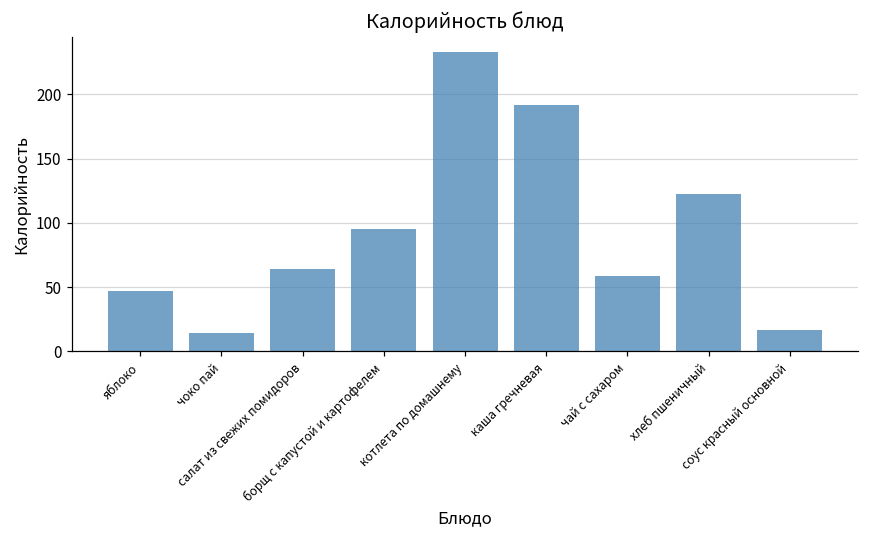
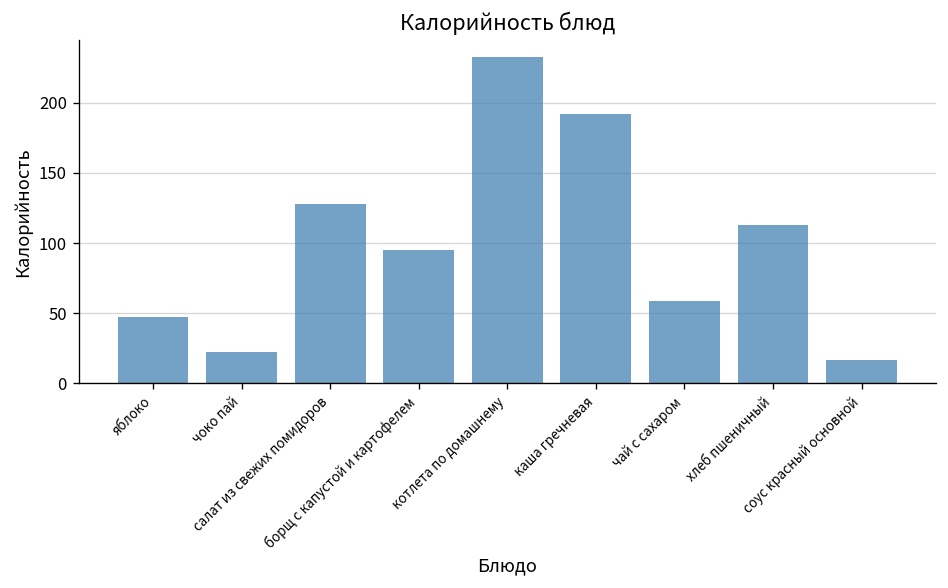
чоко пай: 14 -> 22
салат из свежих помидоров: 64 -> 128
хлеб пшеничный: 122 -> 113
